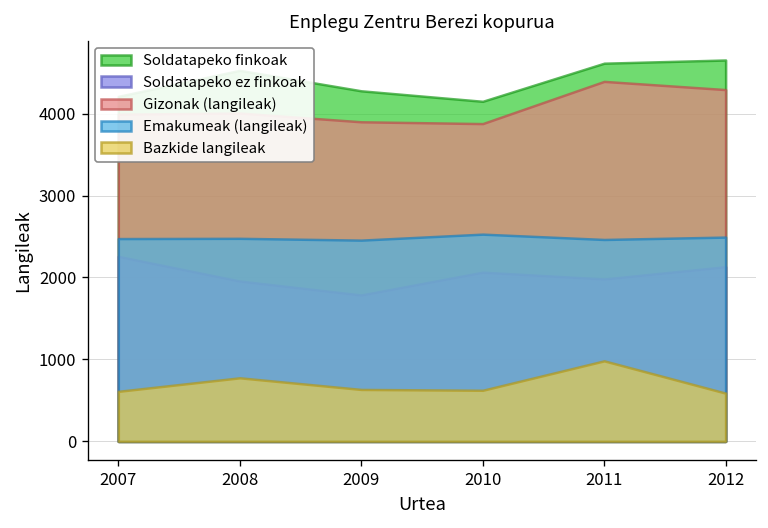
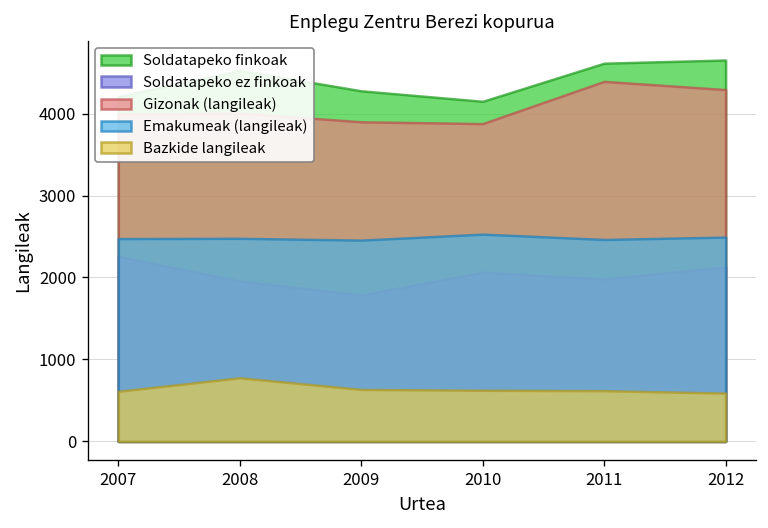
Bazkide langileak, 2011: 1000 -> 600
